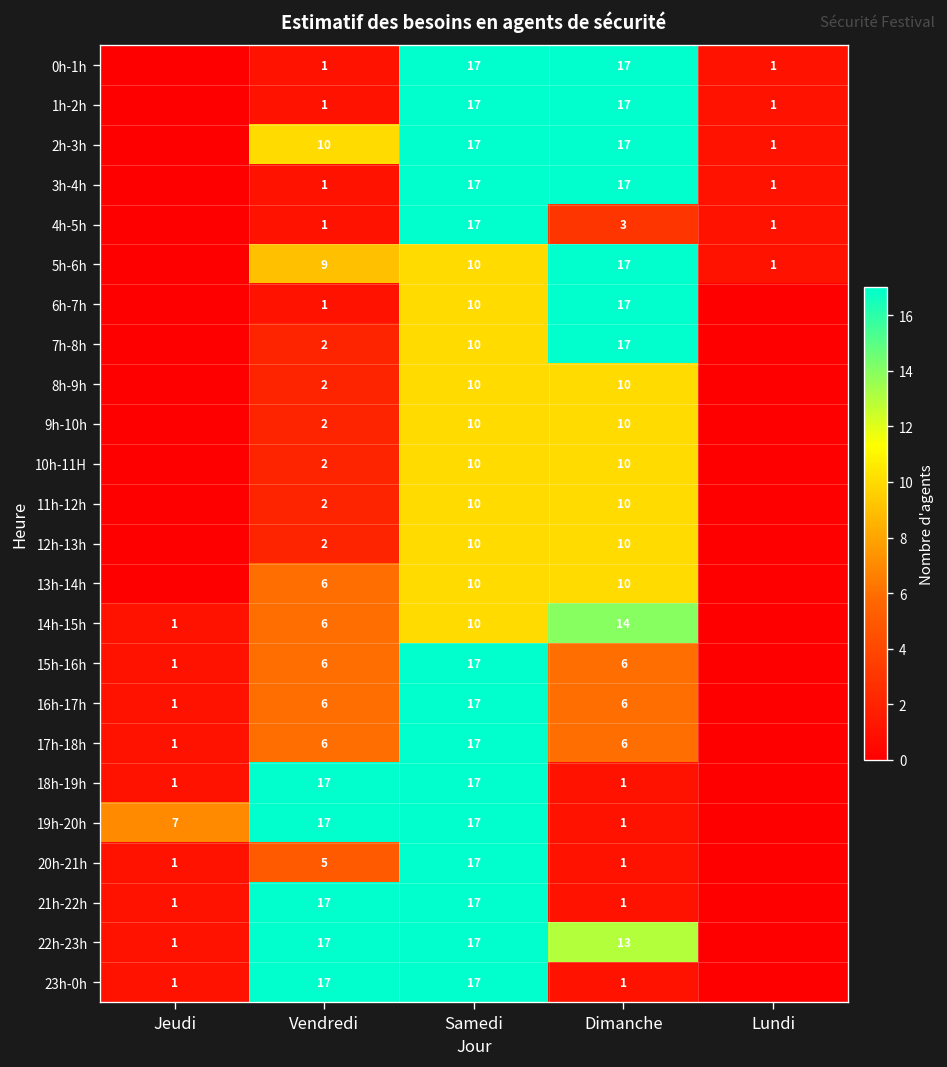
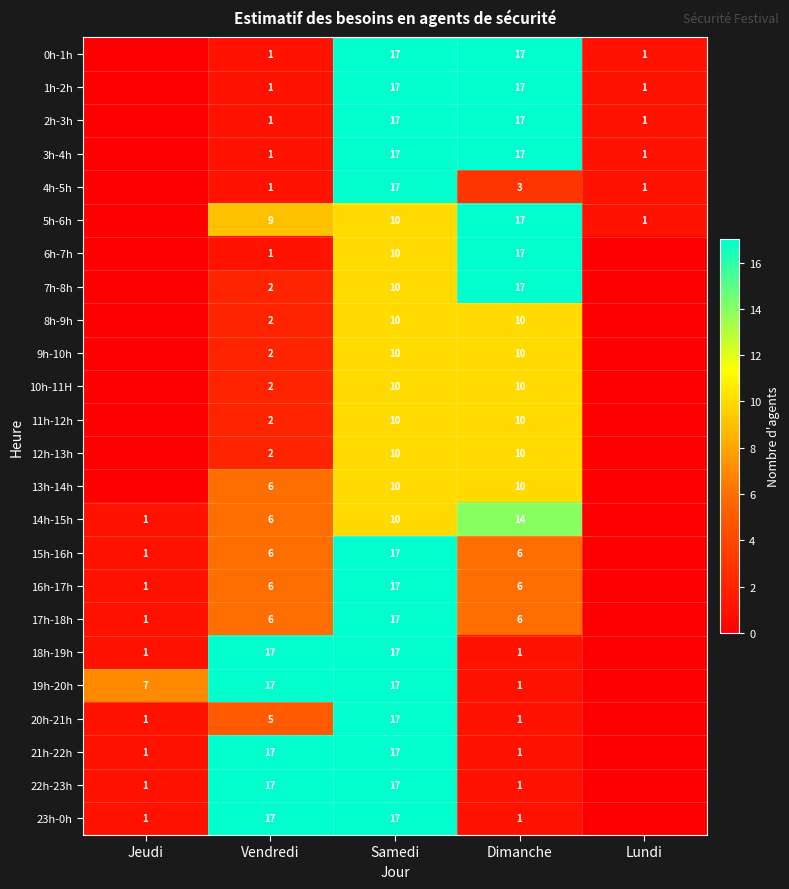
2h-3h, Vendredi: 10 -> 1
22h-23h, Dimanche: 13 -> 1
